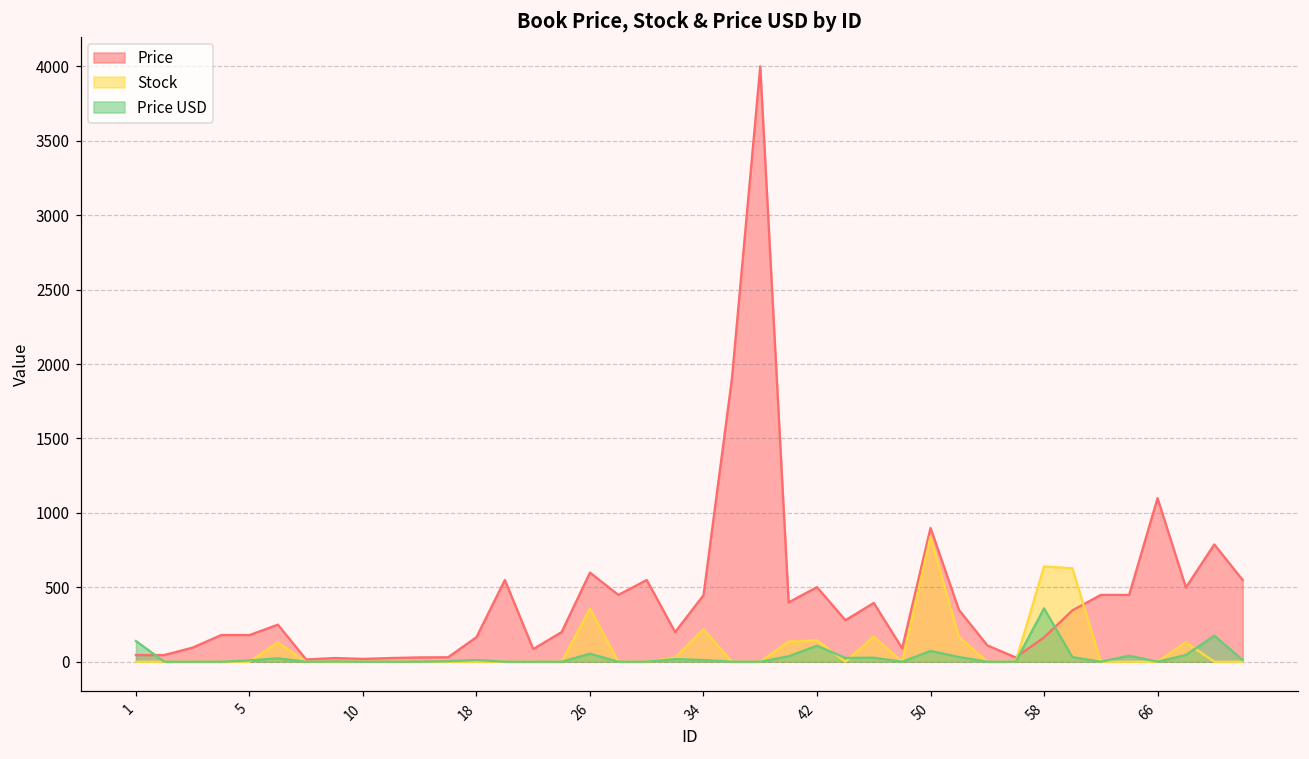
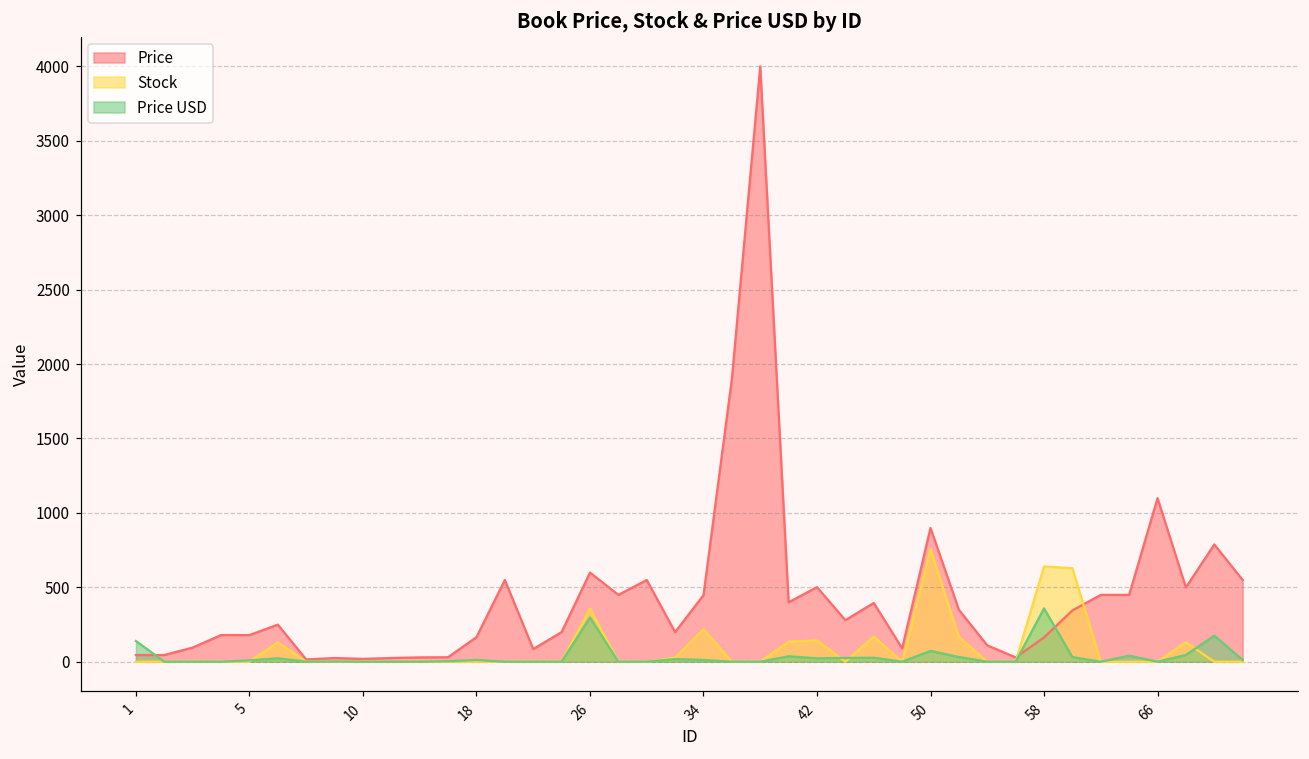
Price USD, 26: 50 -> 300
Price USD, 42: 110 -> 20
Stock, 50: 840 -> 760
